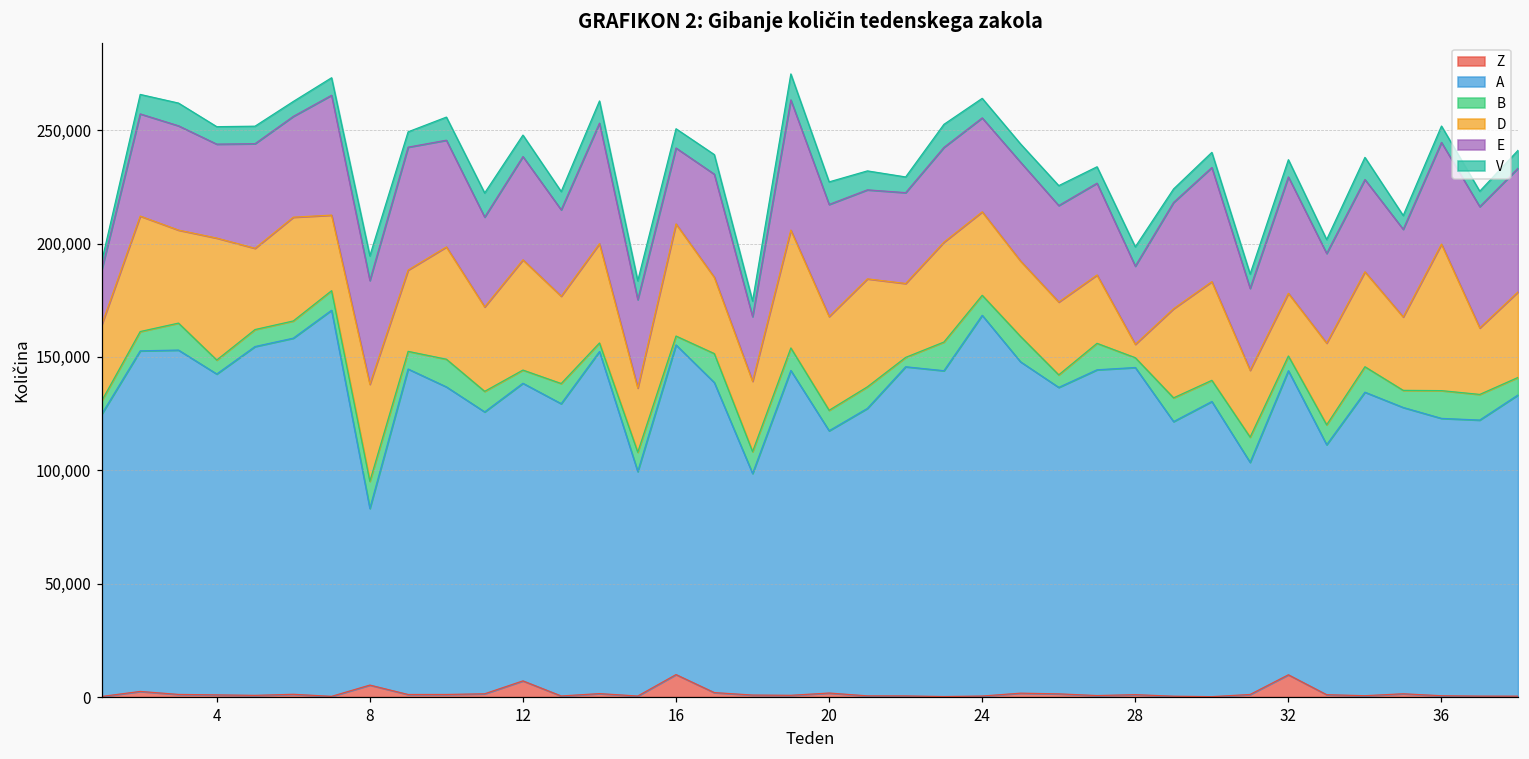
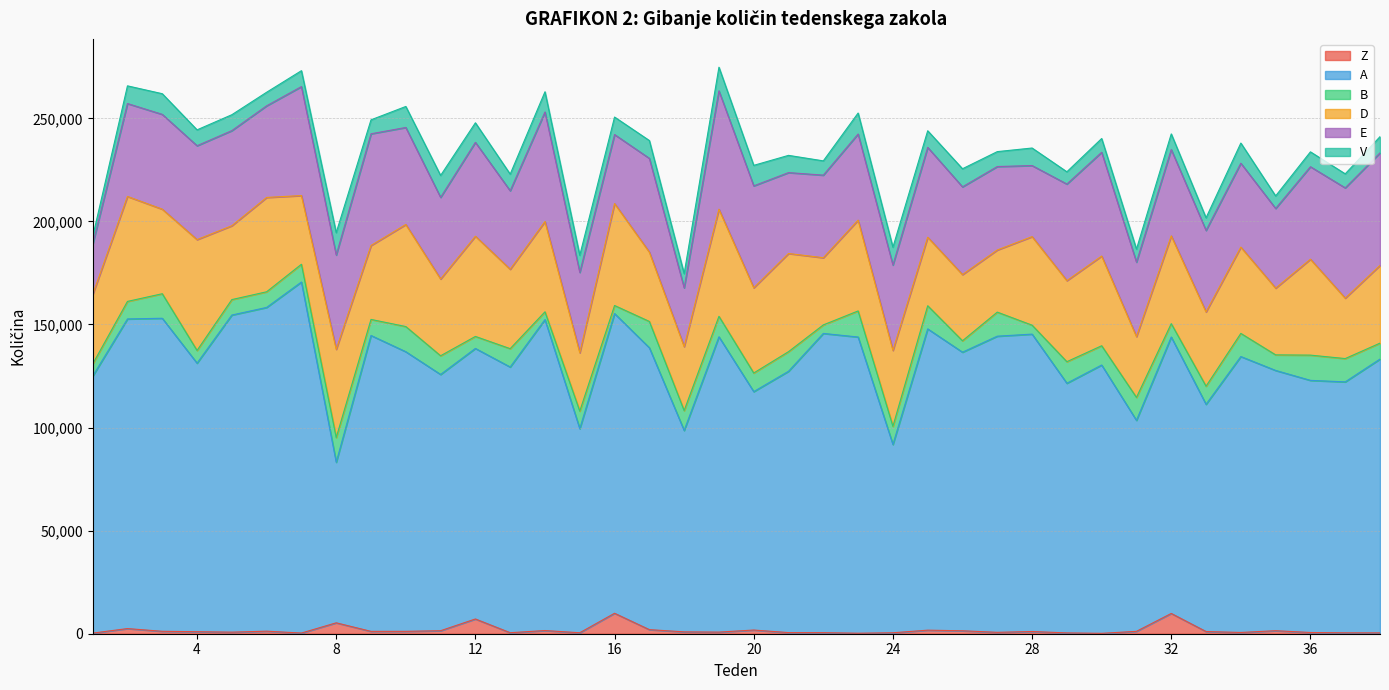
A, 4: 142,000 -> 130,000
E, 4: 41,000 -> 46,000
A, 24: 168,000 -> 91,000
D, 28: 6,000 -> 43,000
D, 32: 28,000 -> 43,000
E, 32: 51,000 -> 42,000
D, 36: 65,000 -> 47,000
